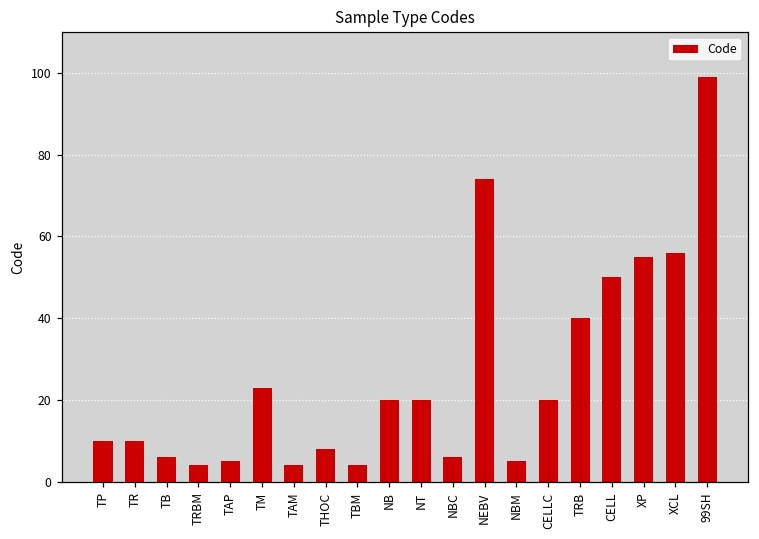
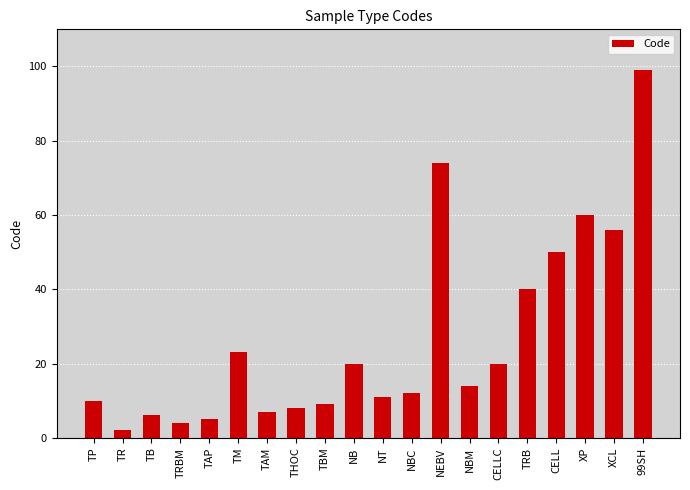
TR: 10 -> 2
TAM: 4 -> 7
TBM: 4 -> 9
NT: 20 -> 11
NBC: 6 -> 12
NBM: 5 -> 14
XP: 55 -> 60
